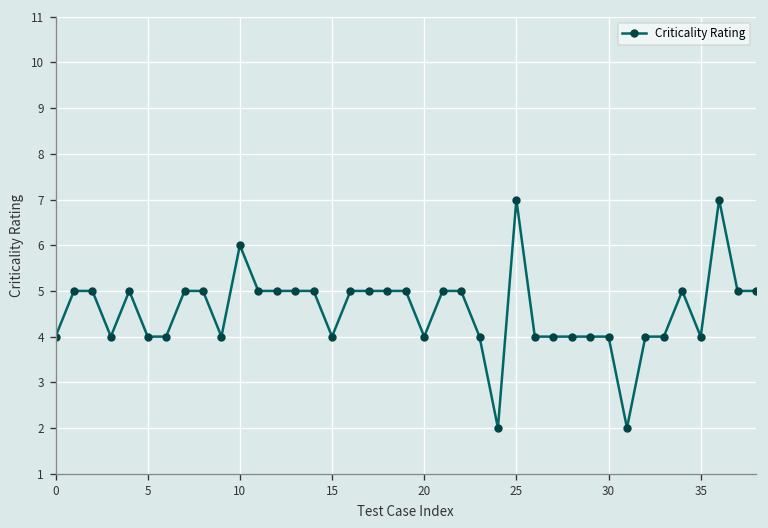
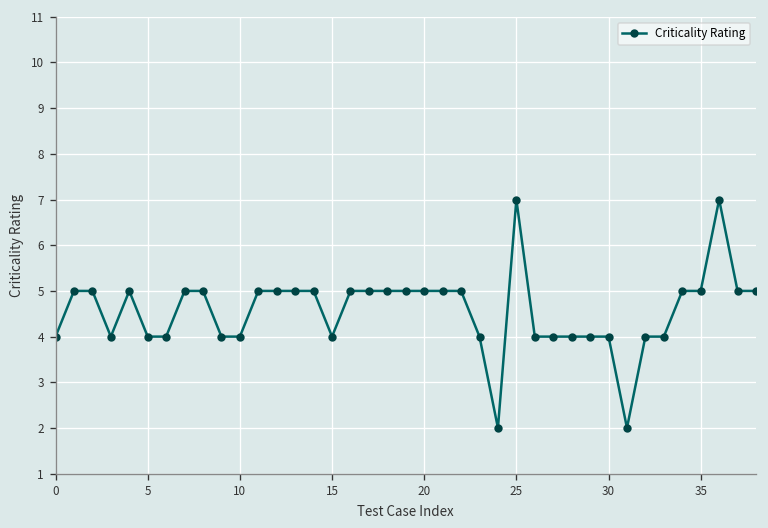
10: 6 -> 4
20: 4 -> 5
35: 4 -> 5
